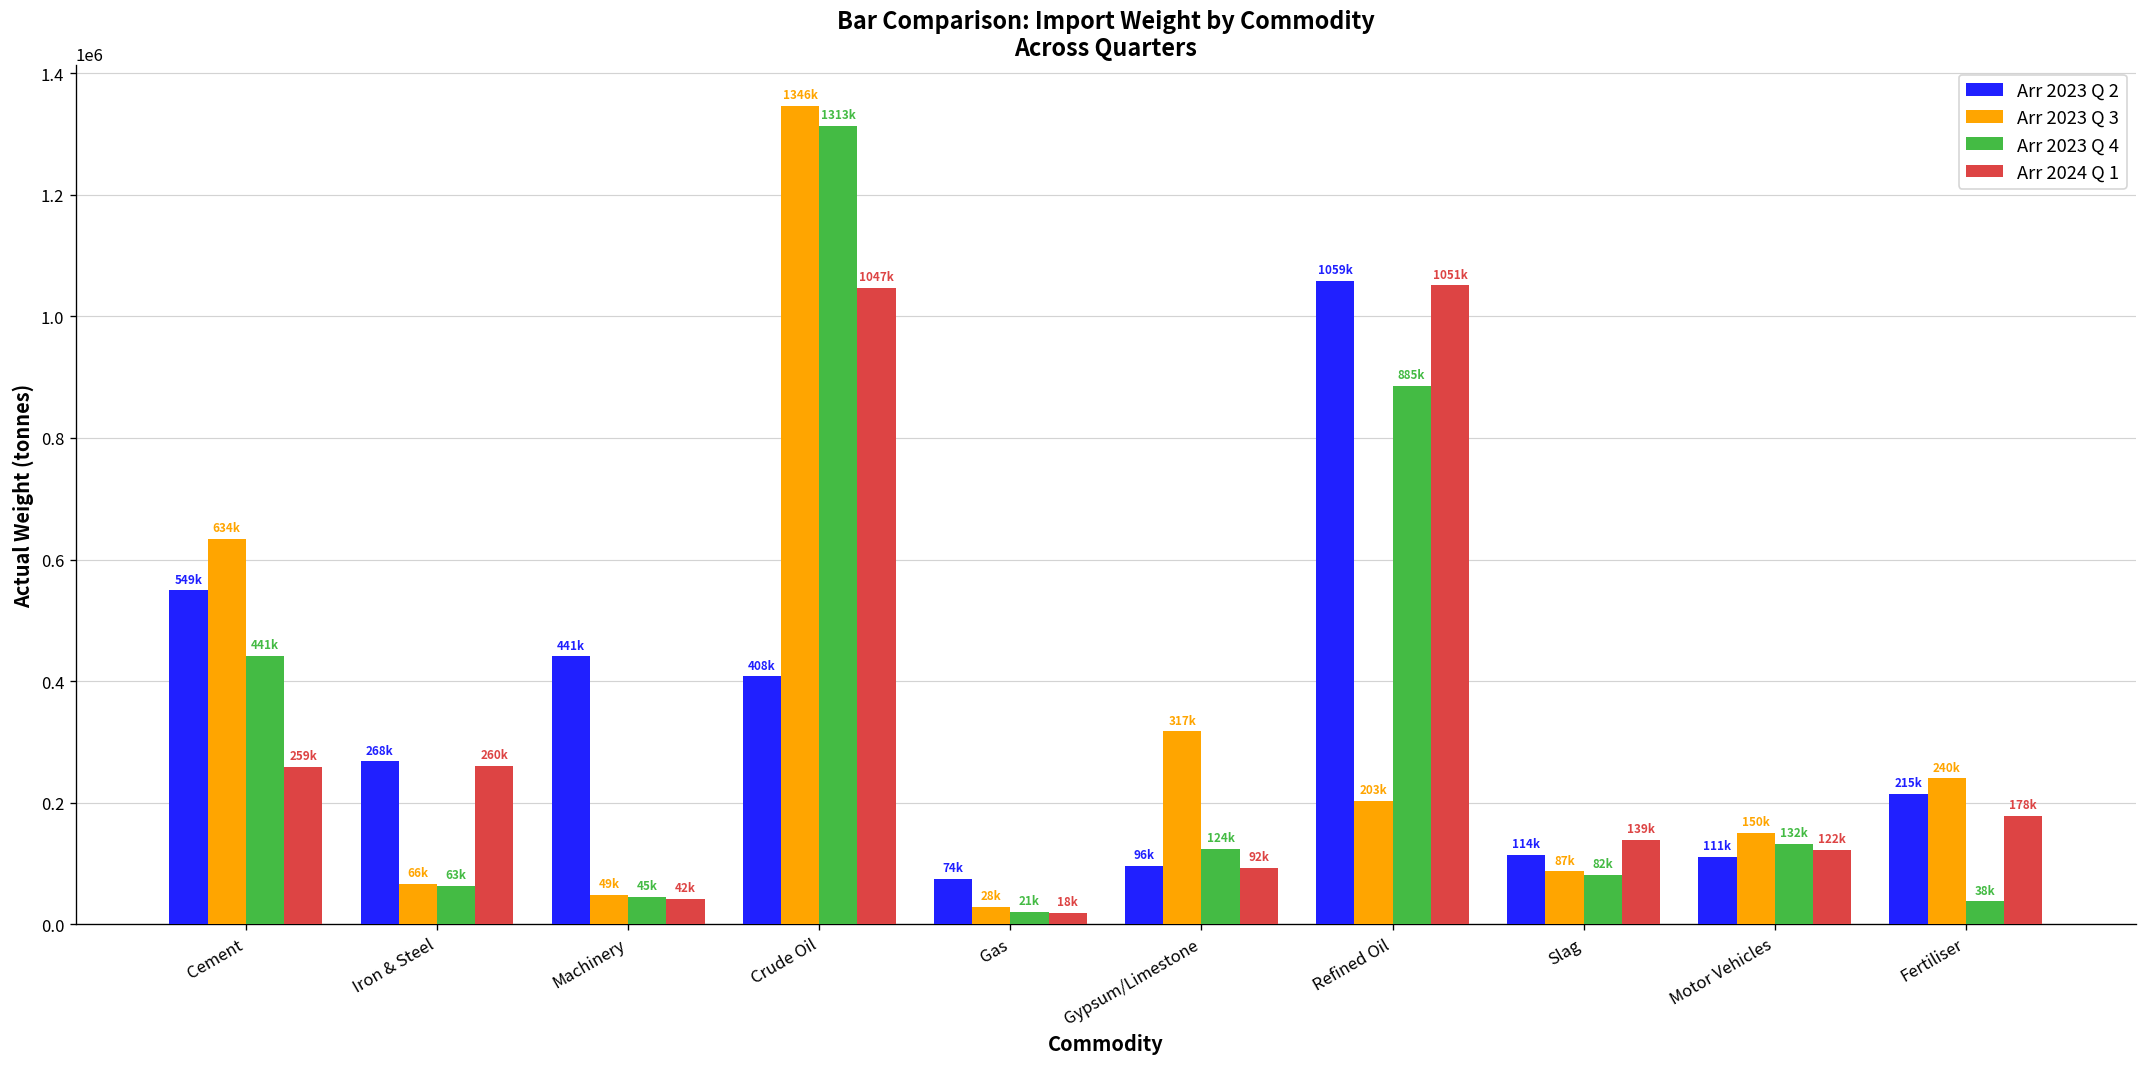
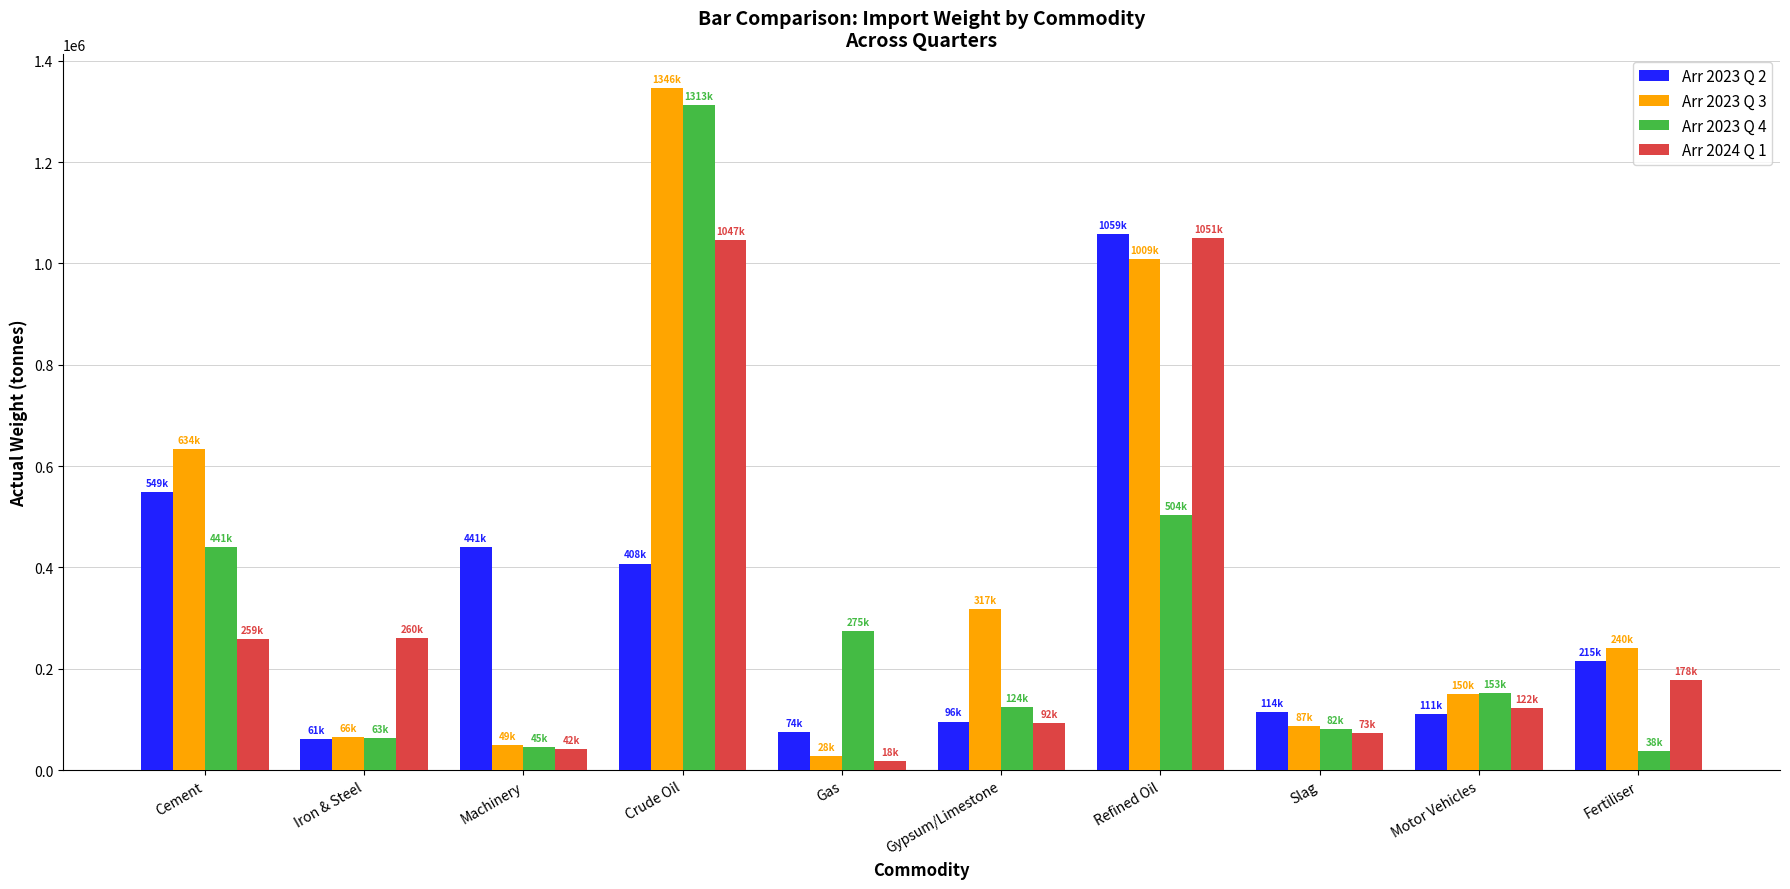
Arr 2023 Q 2, Iron & Steel: 268k -> 61k
Arr 2023 Q 4, Gas: 21k -> 275k
Arr 2023 Q 3, Refined Oil: 203k -> 1009k
Arr 2023 Q 4, Refined Oil: 885k -> 504k
Arr 2024 Q 1, Slag: 139k -> 73k
Arr 2023 Q 4, Motor Vehicles: 132k -> 153k
